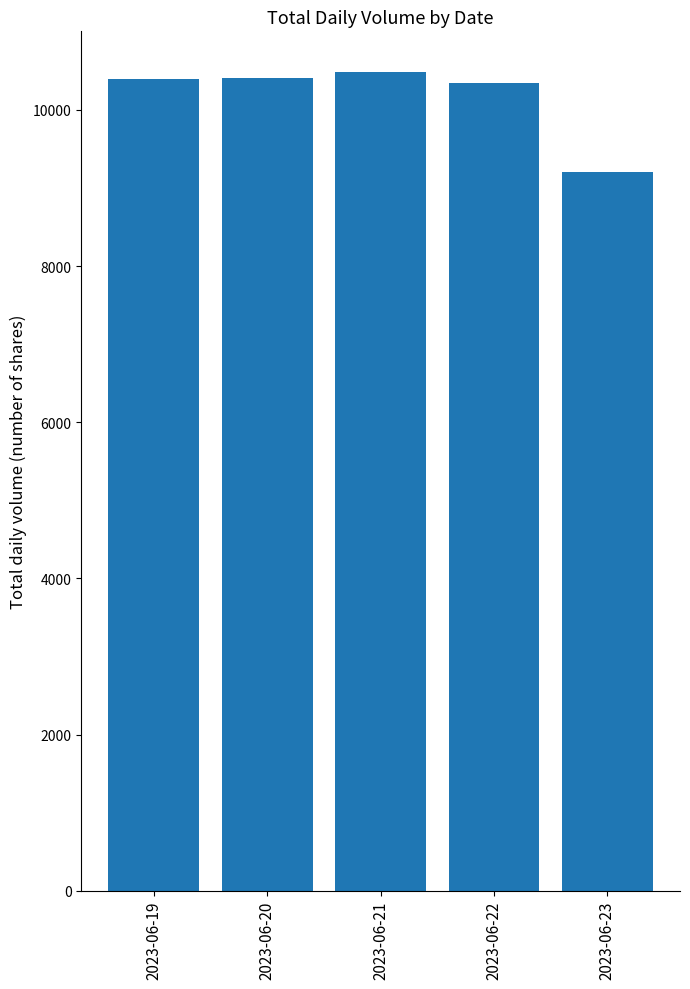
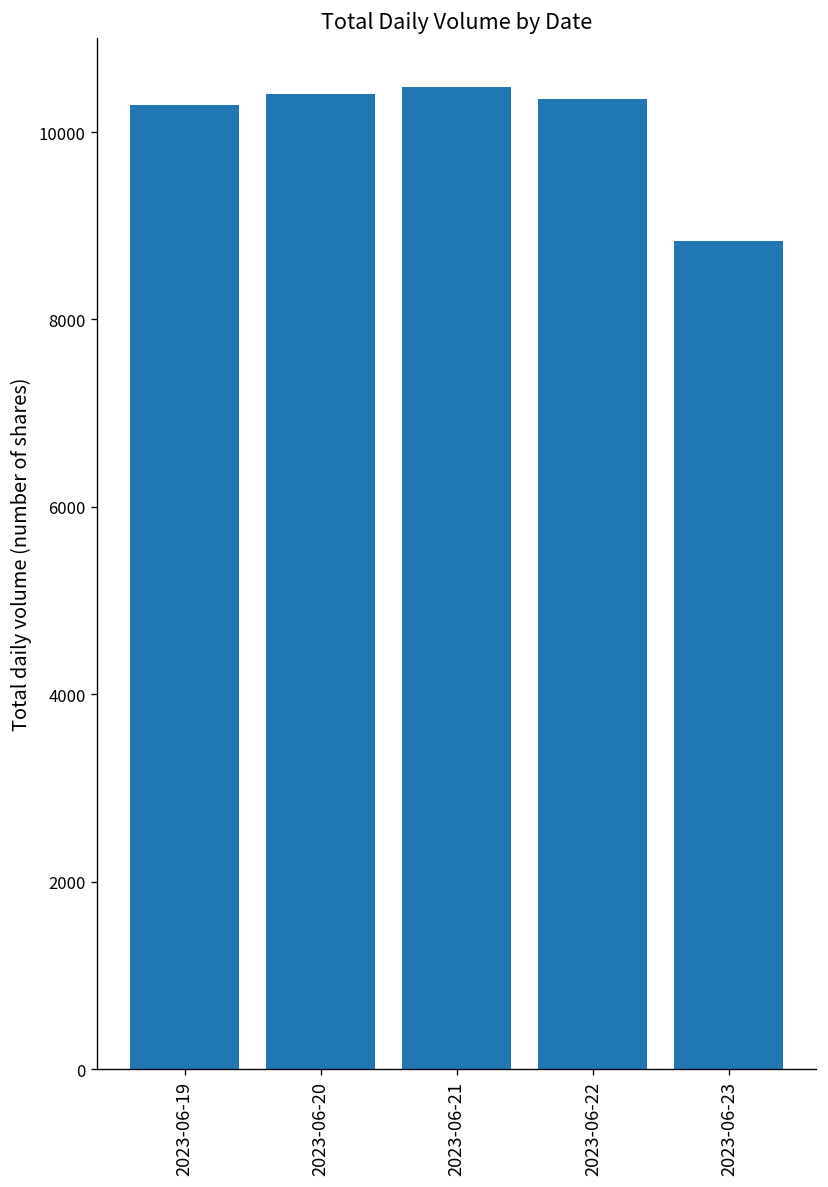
2023-06-19: 10400 -> 10300
2023-06-23: 9200 -> 8800
